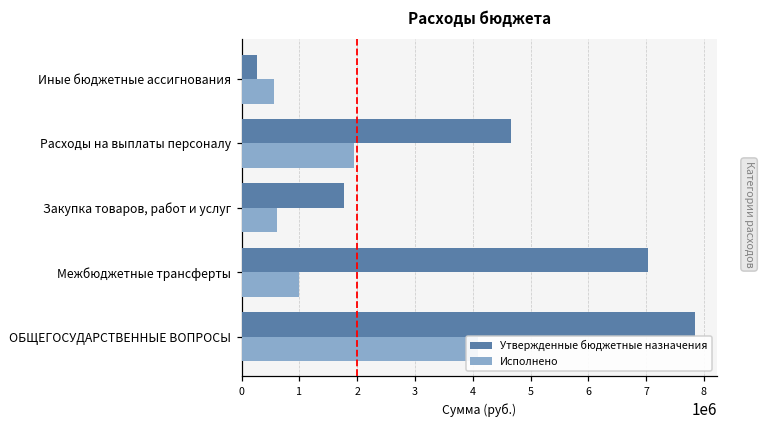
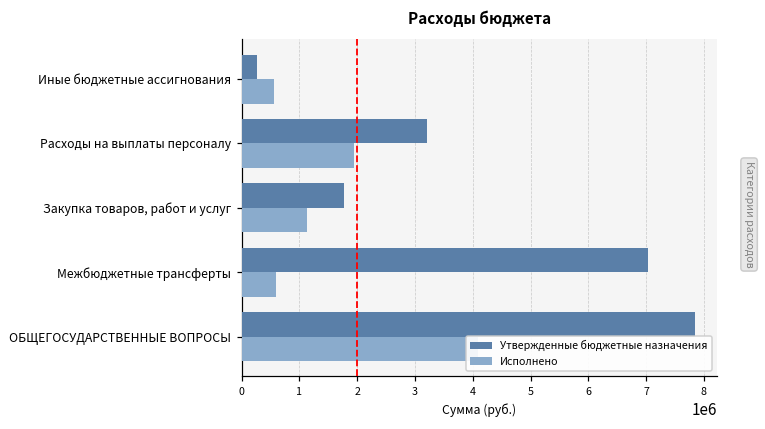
Утвержденные бюджетные назначения, Расходы на выплаты персоналу: 4700000 -> 3200000
Исполнено, Закупка товаров, работ и услуг: 600000 -> 1100000
Исполнено, Межбюджетные трансферты: 1000000 -> 600000
